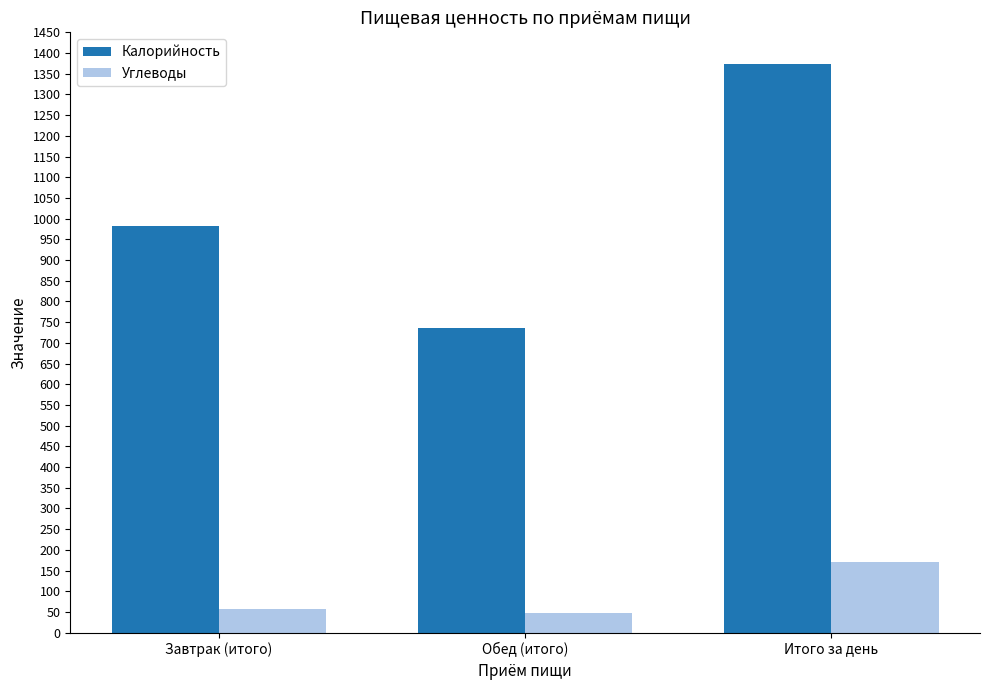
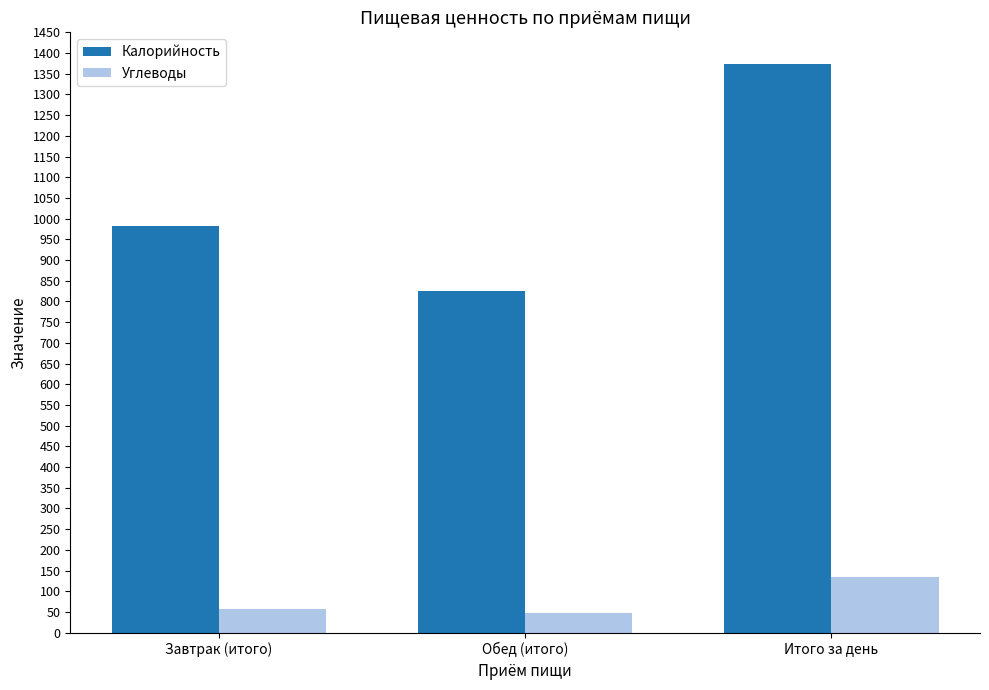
Калорийность, Обед (итого): 740 -> 830
Углеводы, Итого за день: 170 -> 130
